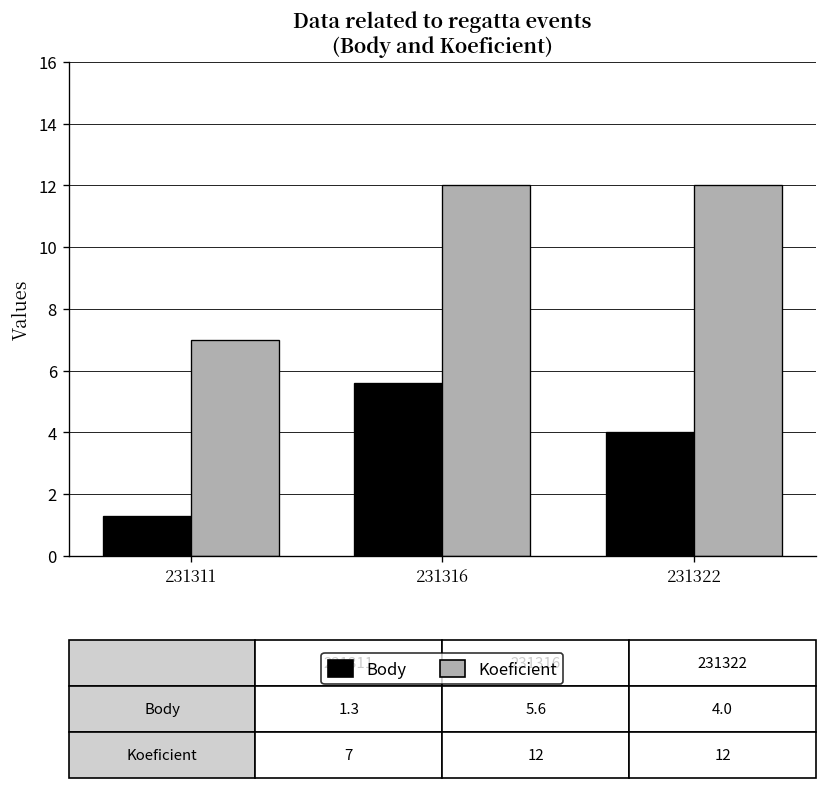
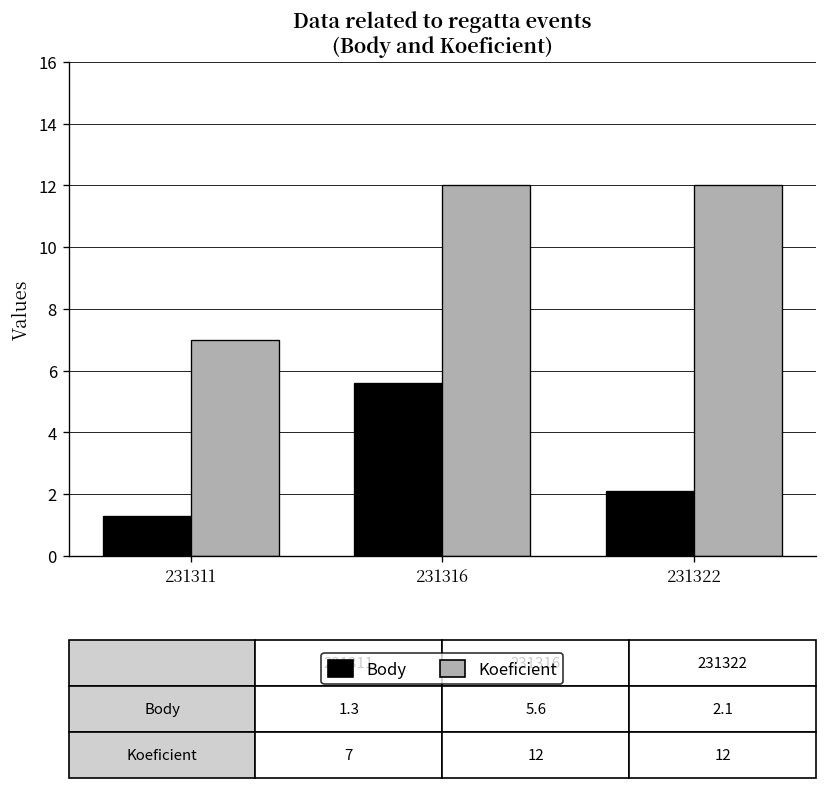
Body, 231322: 4.0 -> 2.1
